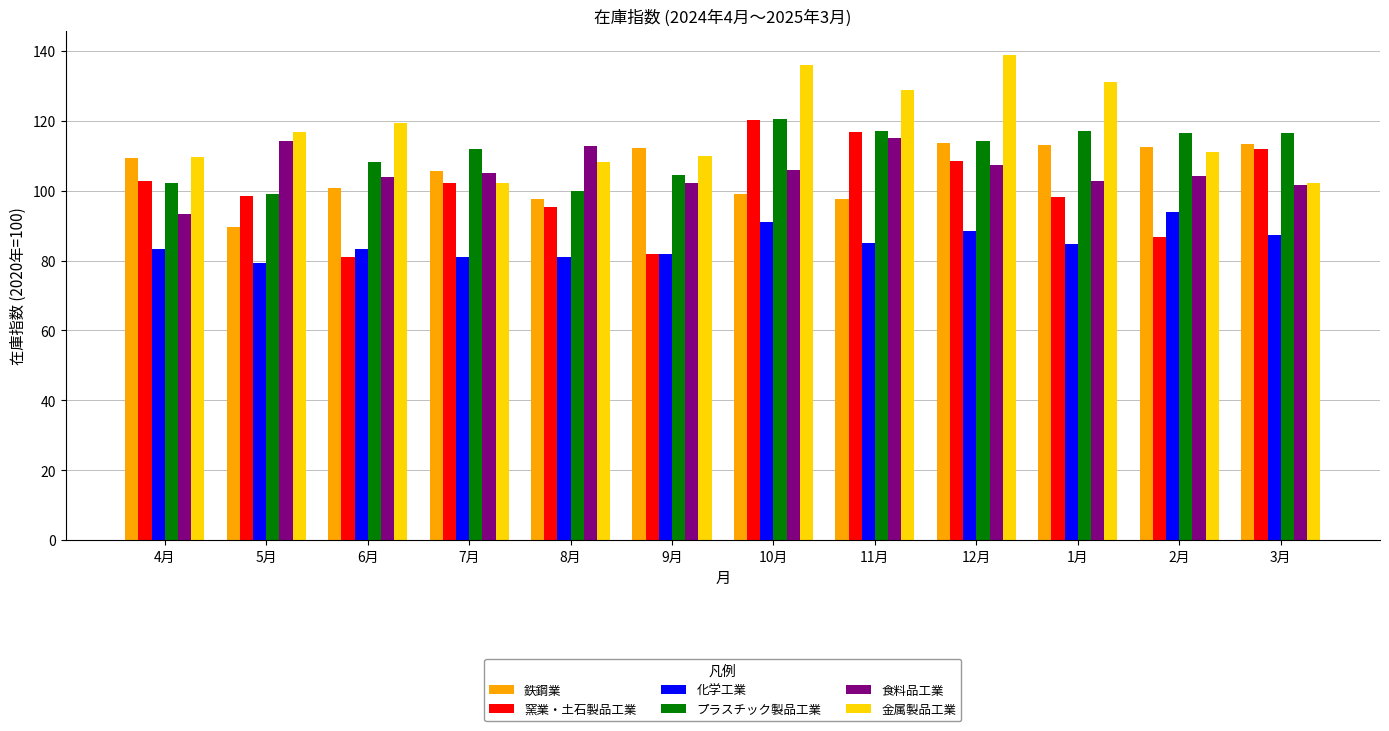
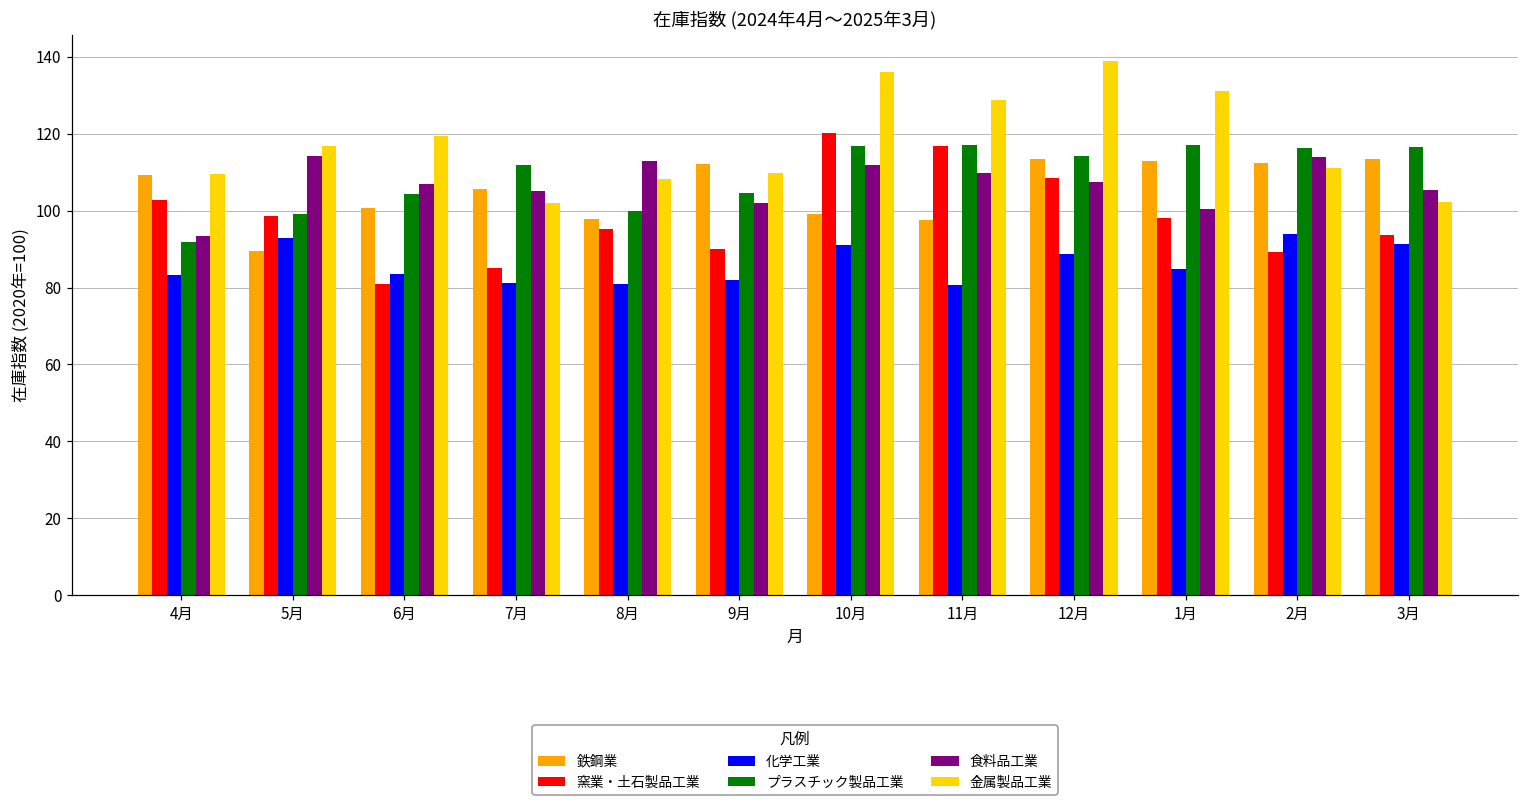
プラスチック製品工業, 4月: 102 -> 92
化学工業, 5月: 79 -> 93
プラスチック製品工業, 6月: 108 -> 104
食料品工業, 6月: 104 -> 107
窯業・土石製品工業, 7月: 102 -> 85
窯業・土石製品工業, 9月: 82 -> 90
プラスチック製品工業, 10月: 121 -> 117
食料品工業, 10月: 106 -> 112
化学工業, 11月: 85 -> 81
食料品工業, 11月: 115 -> 110
食料品工業, 1月: 103 -> 100
窯業・土石製品工業, 2月: 87 -> 89
食料品工業, 2月: 104 -> 114
窯業・土石製品工業, 3月: 112 -> 94
化学工業, 3月: 87 -> 91
食料品工業, 3月: 102 -> 105
